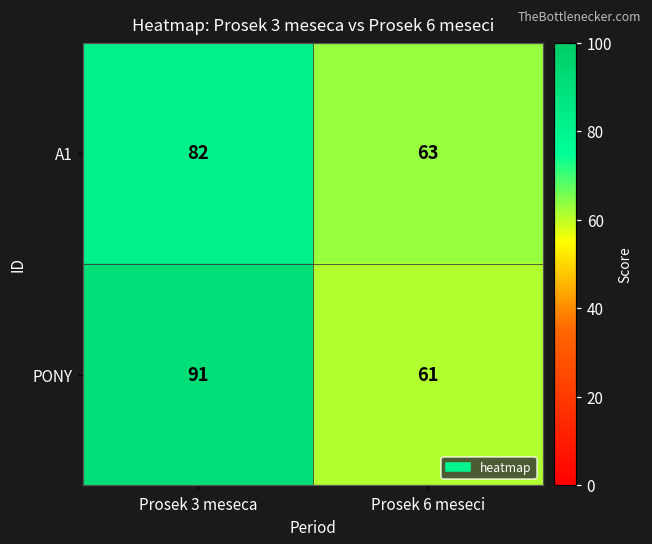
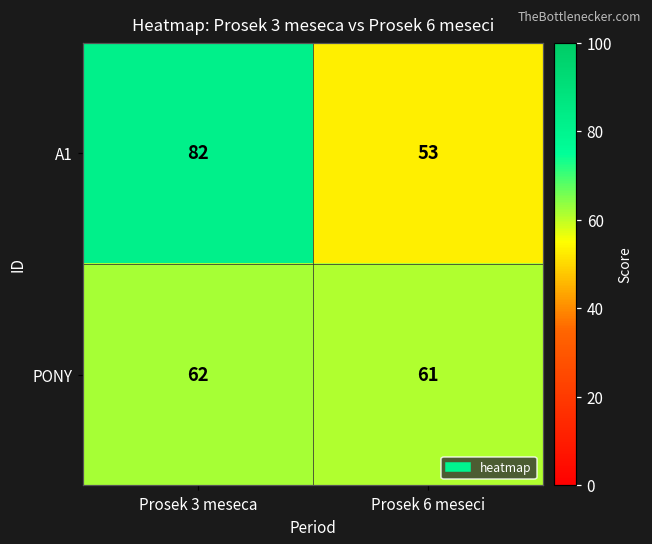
A1, Prosek 6 meseci: 63 -> 53
PONY, Prosek 3 meseca: 91 -> 62
